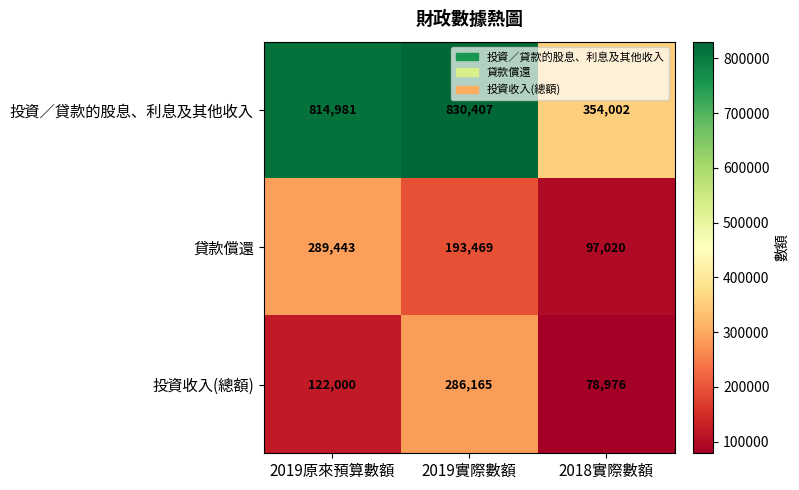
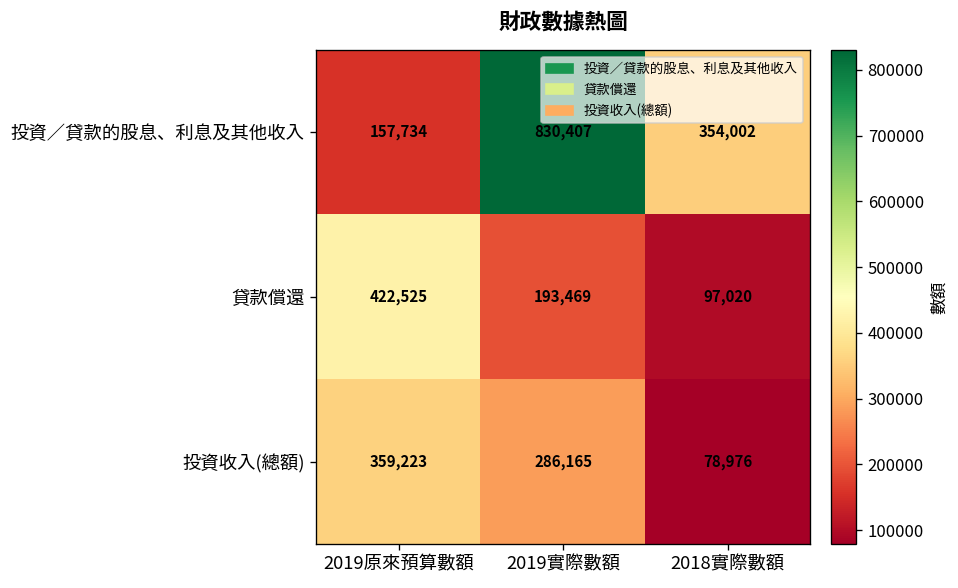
投資／貸款的股息、利息及其他收入, 2019原來預算數額: 814,981 -> 157,734
貸款償還, 2019原來預算數額: 289,443 -> 422,525
投資收入(總額), 2019原來預算數額: 122,000 -> 359,223
